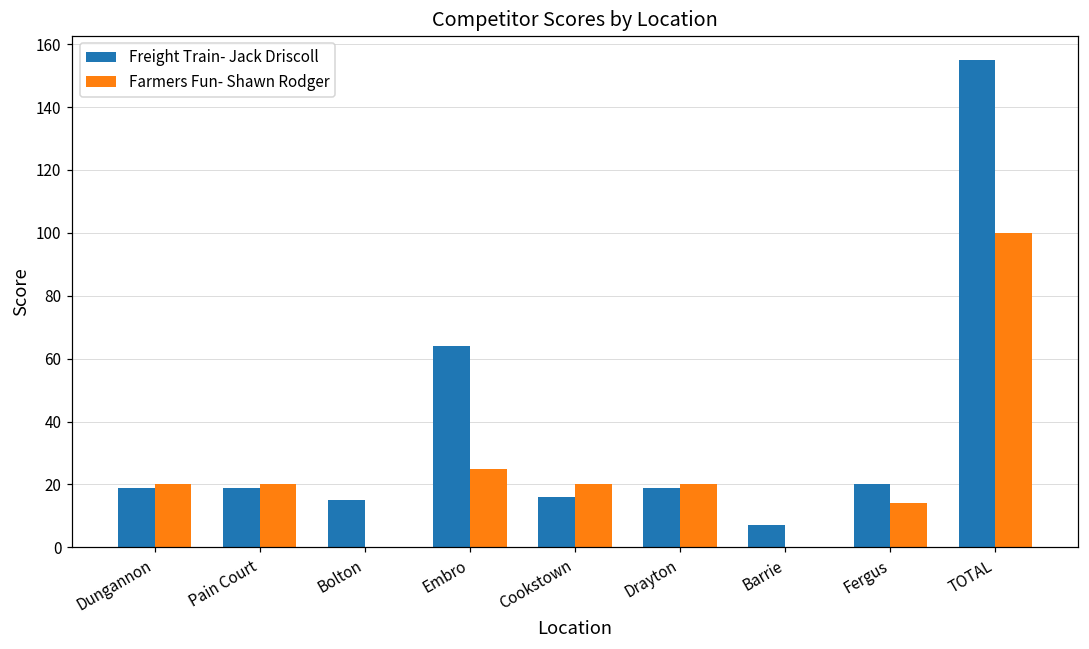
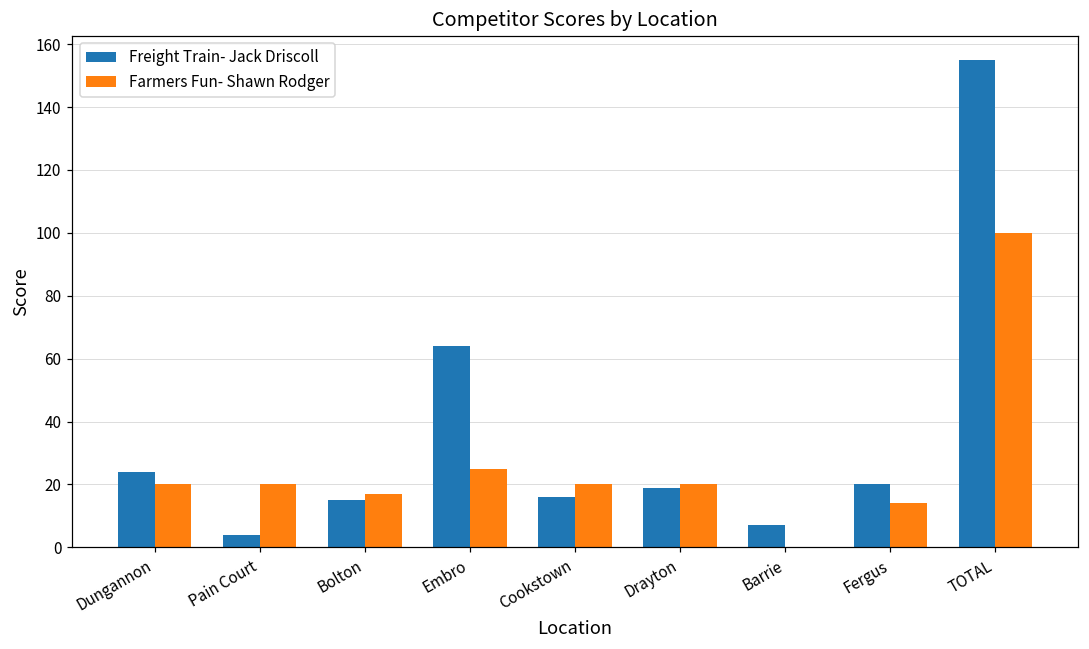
Freight Train- Jack Driscoll, Dungannon: 19 -> 24
Freight Train- Jack Driscoll, Pain Court: 19 -> 4
Farmers Fun- Shawn Rodger, Bolton: 0 -> 17
